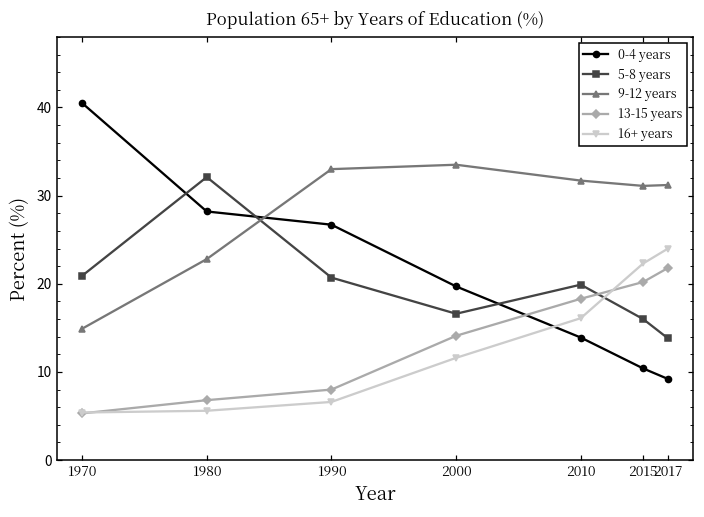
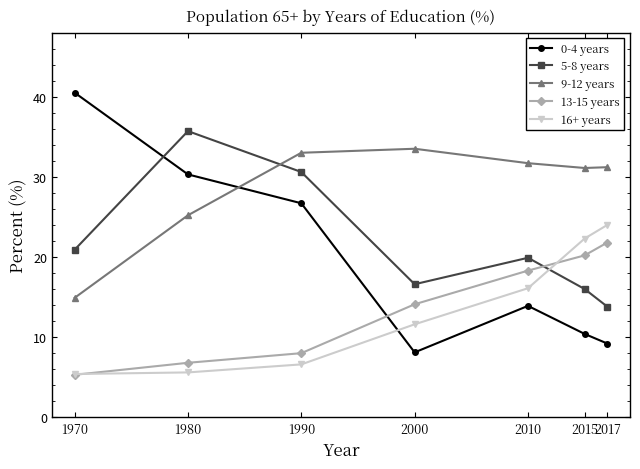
0-4 years, 1980: 28 -> 30
5-8 years, 1980: 32 -> 36
9-12 years, 1980: 23 -> 25
5-8 years, 1990: 21 -> 31
0-4 years, 2000: 20 -> 8
